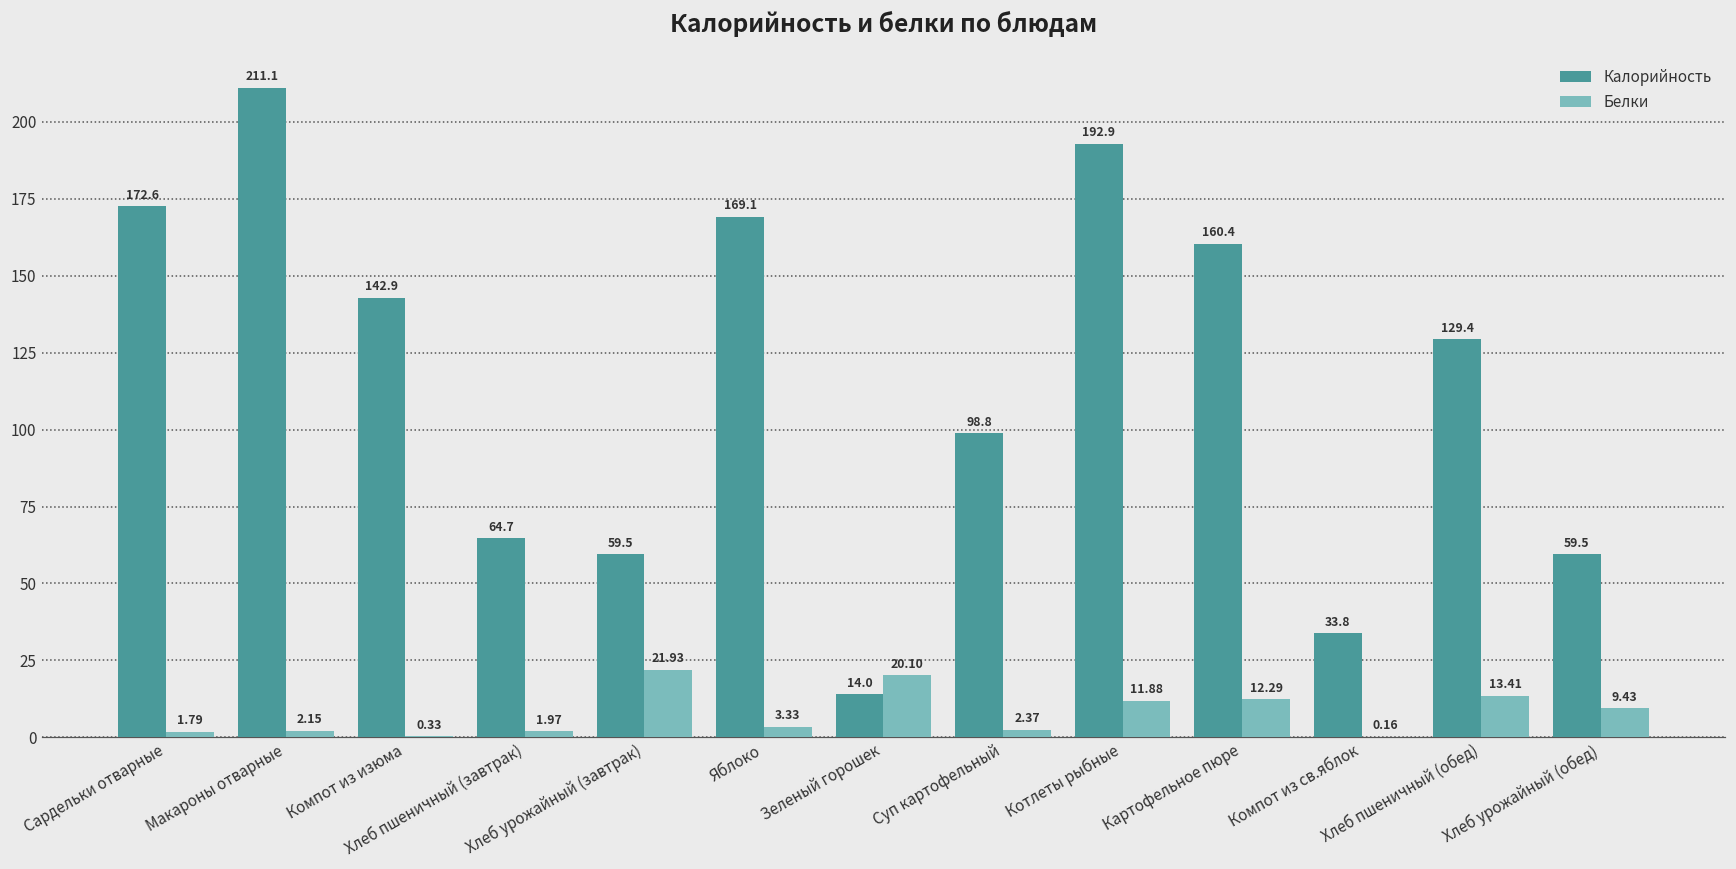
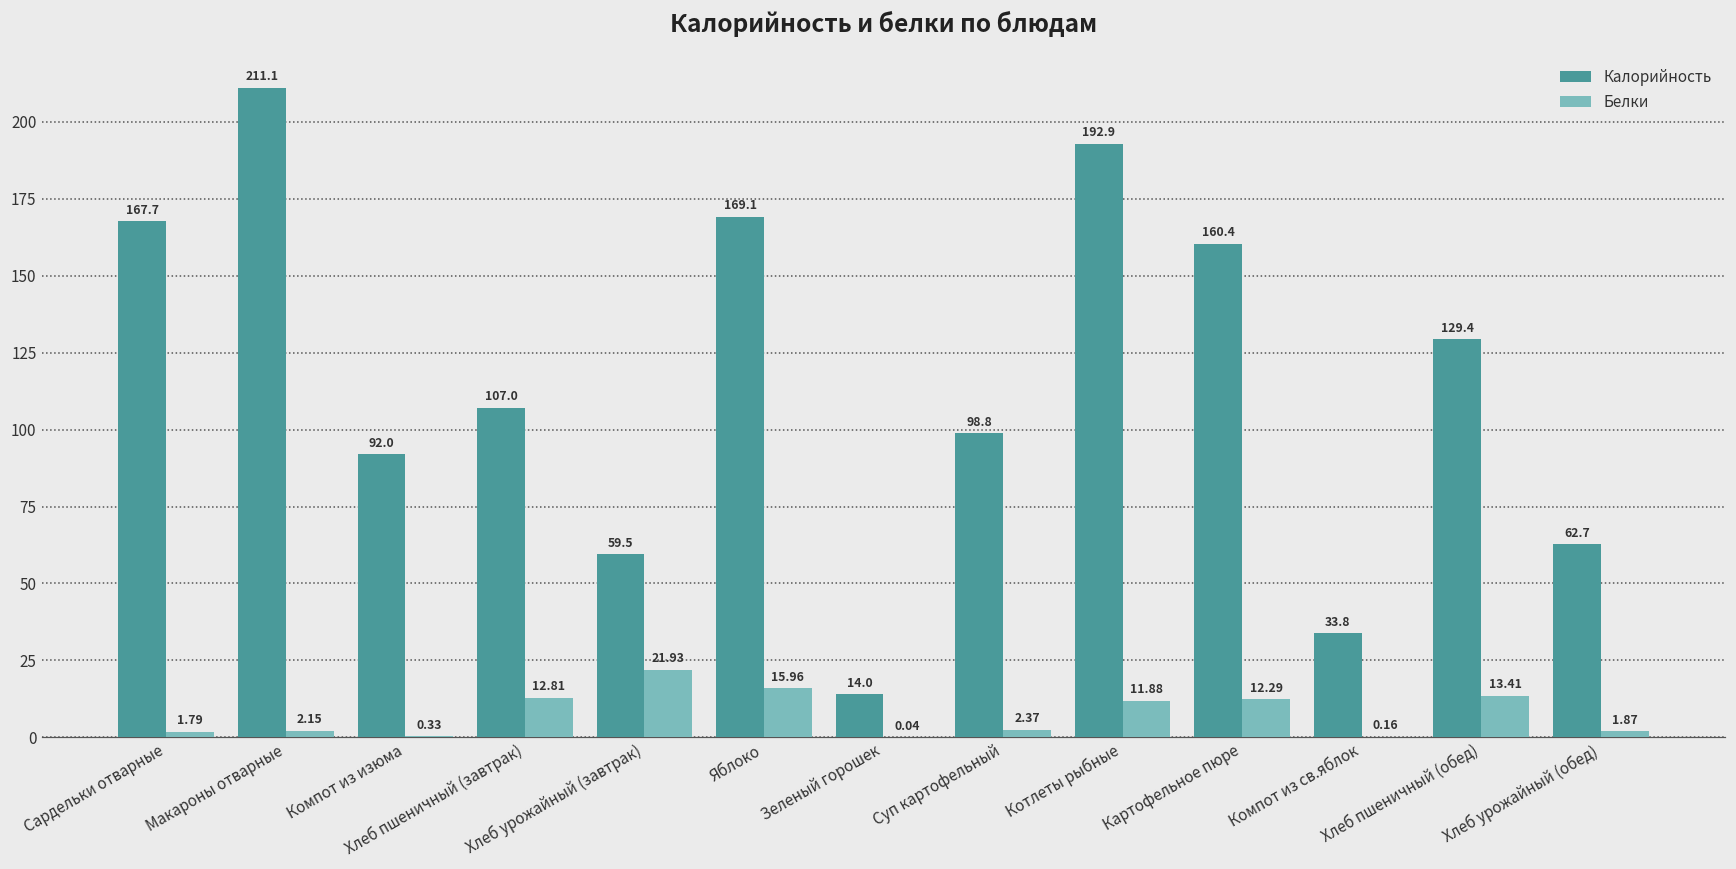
Калорийность, Сардельки отварные: 172.6 -> 167.7
Калорийность, Компот из изюма: 142.9 -> 92.0
Калорийность, Хлеб пшеничный (завтрак): 64.7 -> 107.0
Белки, Хлеб пшеничный (завтрак): 1.97 -> 12.81
Белки, Яблоко: 3.33 -> 15.96
Белки, Зеленый горошек: 20.10 -> 0.04
Калорийность, Хлеб урожайный (обед): 59.5 -> 62.7
Белки, Хлеб урожайный (обед): 9.43 -> 1.87
